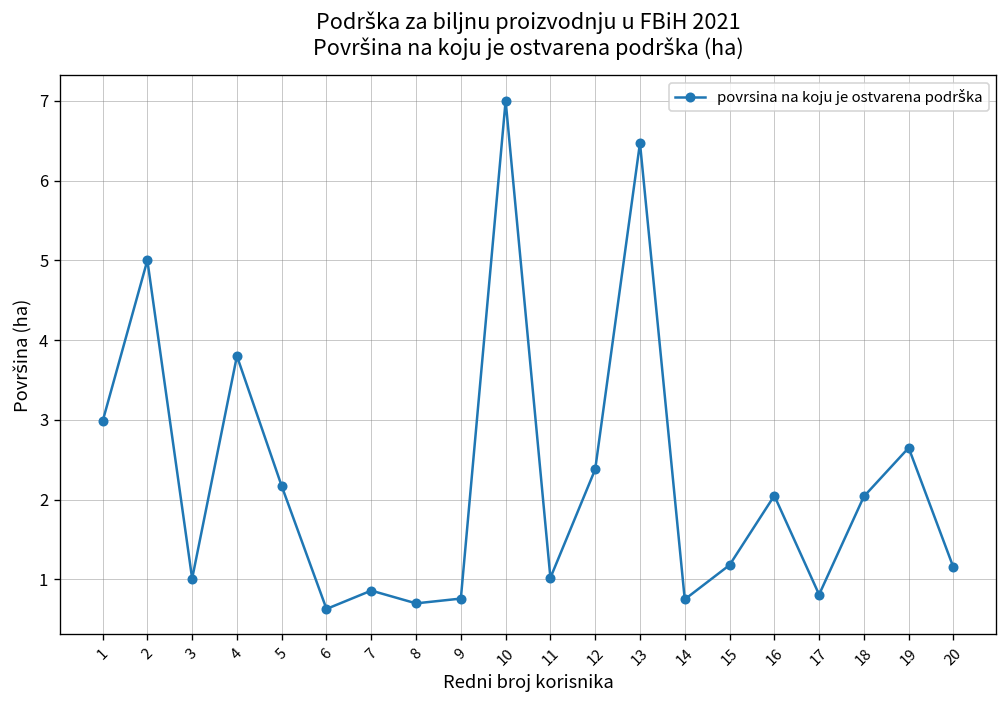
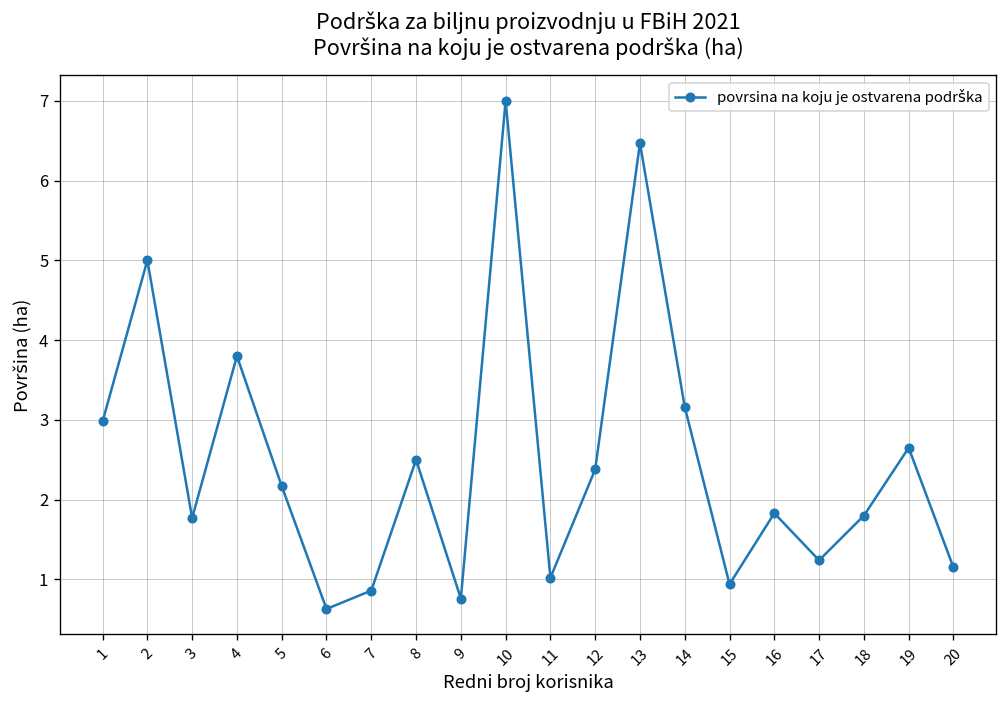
3: 1.0 -> 1.8
8: 0.7 -> 2.5
14: 0.8 -> 3.2
15: 1.2 -> 0.9
16: 2.1 -> 1.8
17: 0.8 -> 1.2
18: 2.0 -> 1.8
